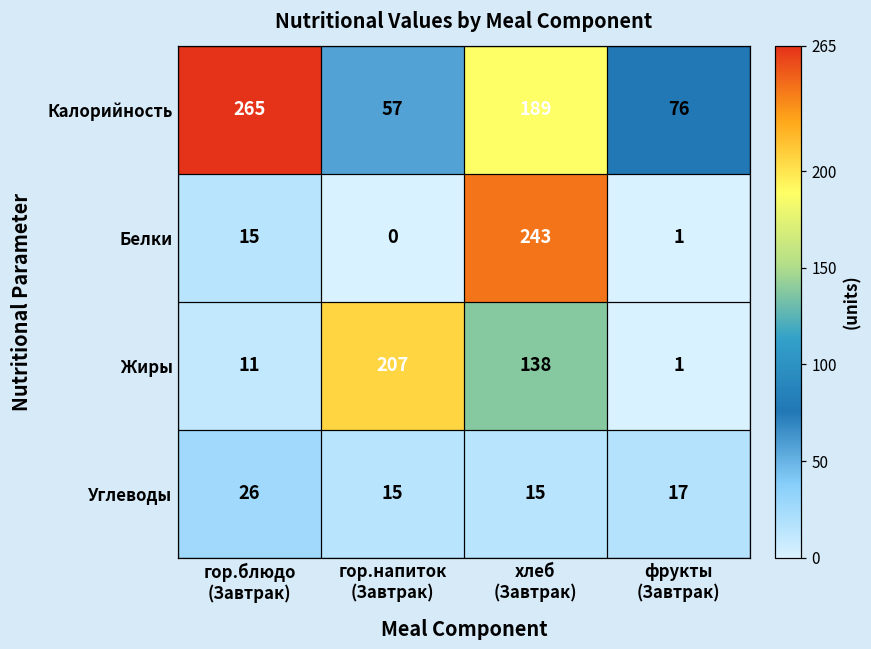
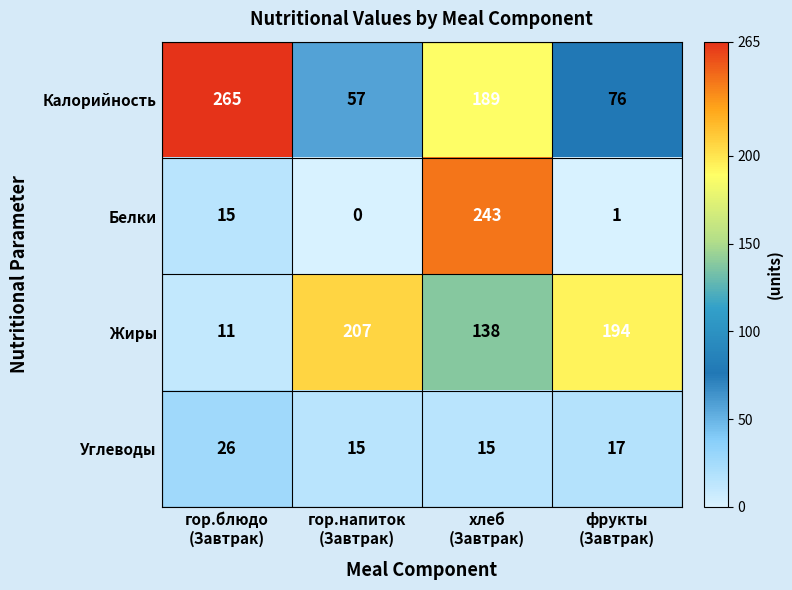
Жиры, фрукты (Завтрак): 1 -> 194
